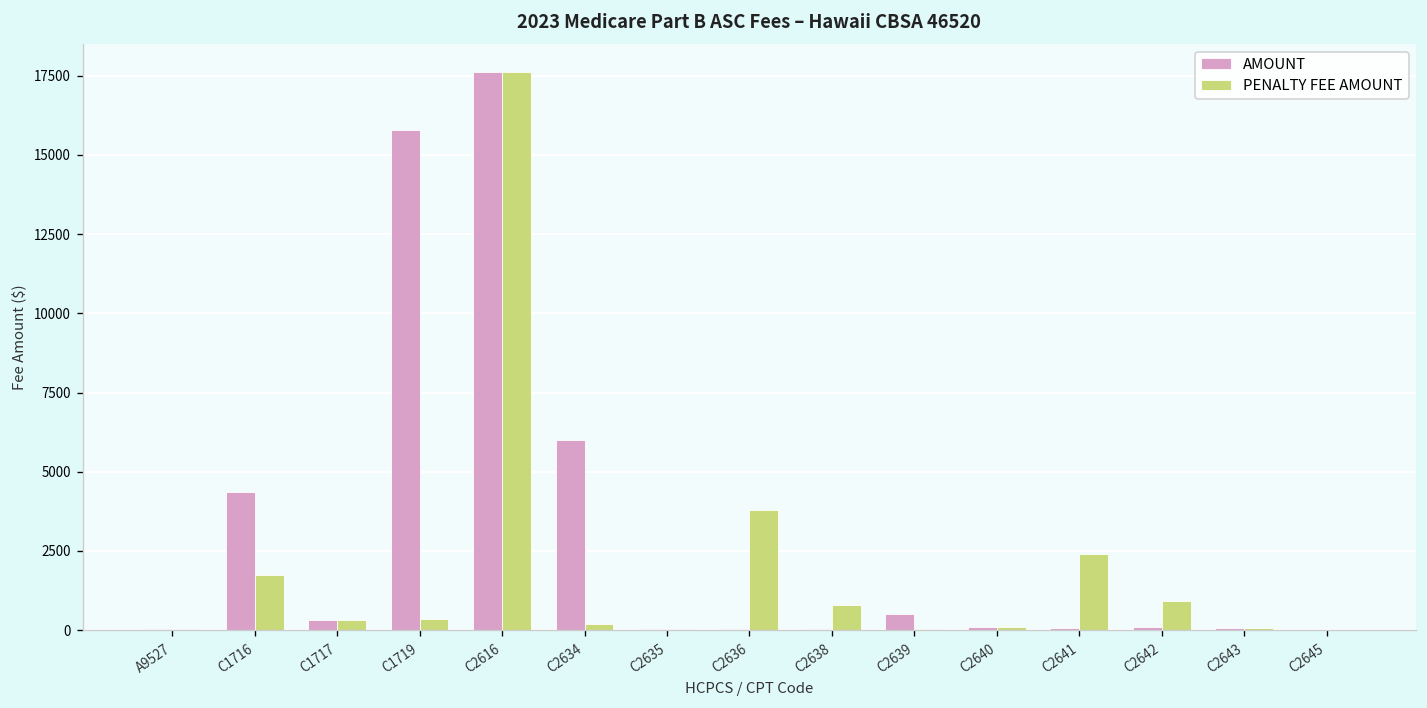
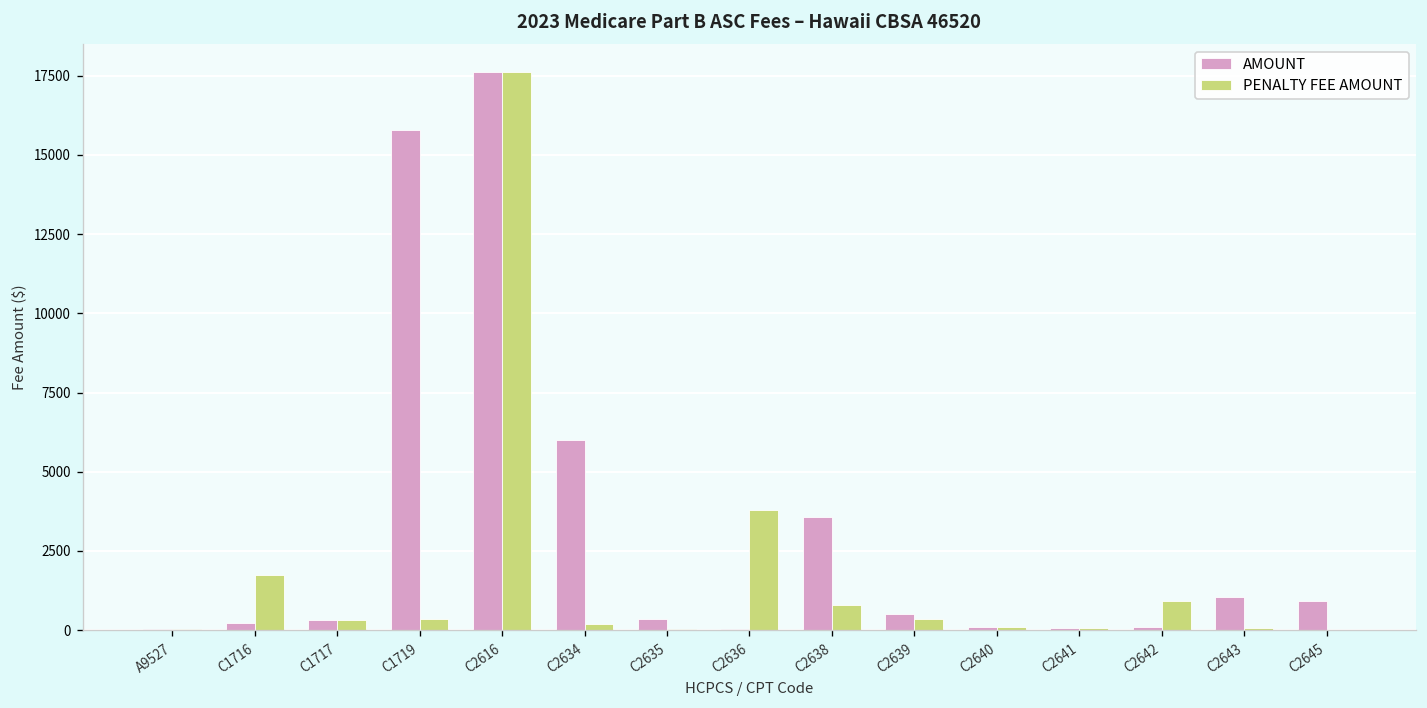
AMOUNT, C1716: 4400 -> 200
AMOUNT, C2635: 100 -> 400
AMOUNT, C2638: 0 -> 3600
PENALTY FEE AMOUNT, C2639: 0 -> 400
PENALTY FEE AMOUNT, C2641: 2400 -> 100
AMOUNT, C2643: 100 -> 1000
AMOUNT, C2645: 0 -> 900
